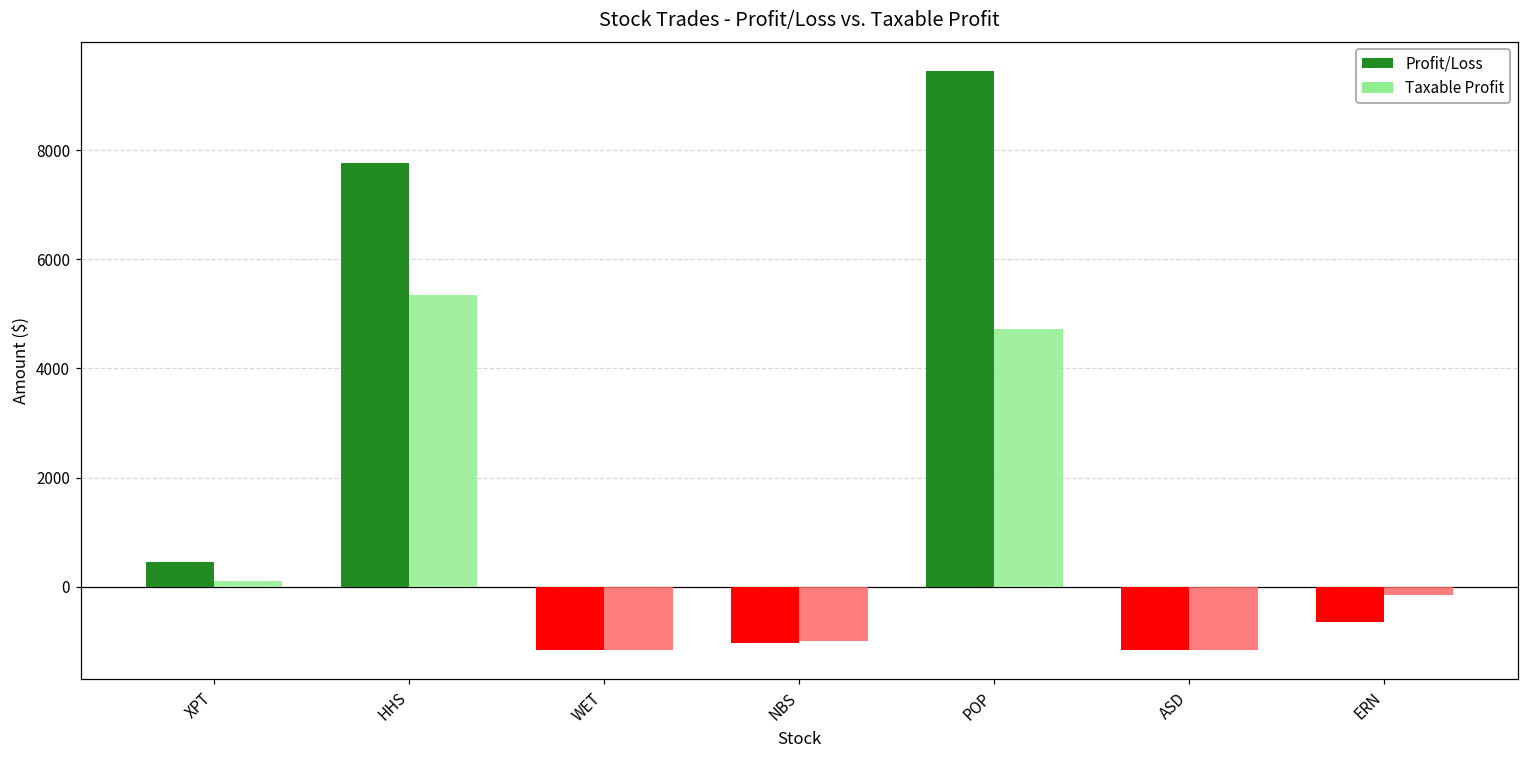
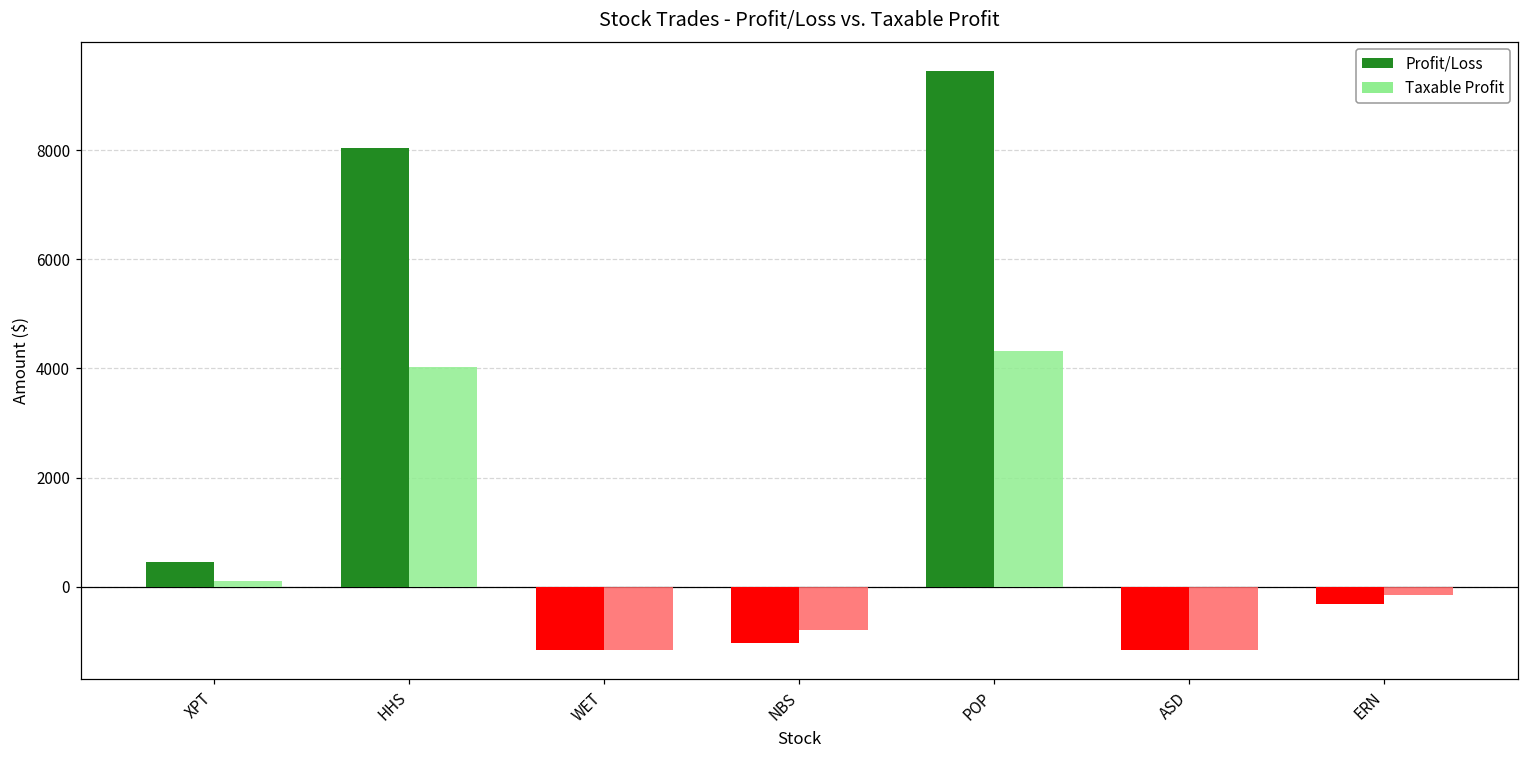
Profit/Loss, HHS: 7800 -> 8000
Taxable Profit, HHS: 5400 -> 4000
Taxable Profit, NBS: -1000 -> -800
Taxable Profit, POP: 4700 -> 4300
Profit/Loss, ERN: -600 -> -300
